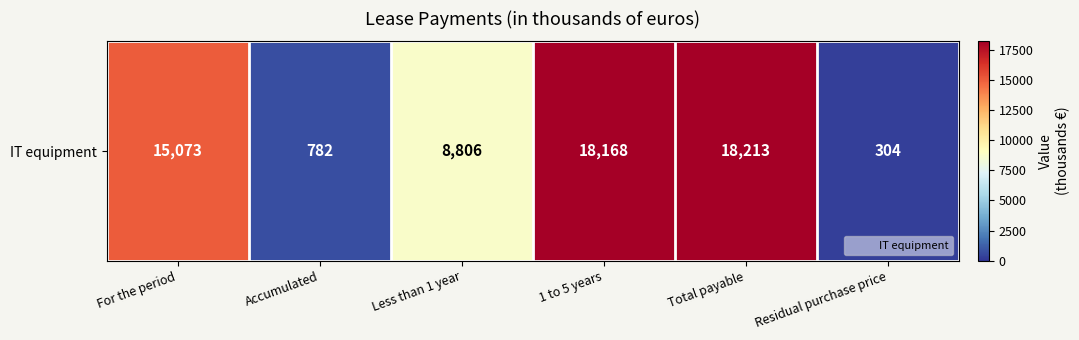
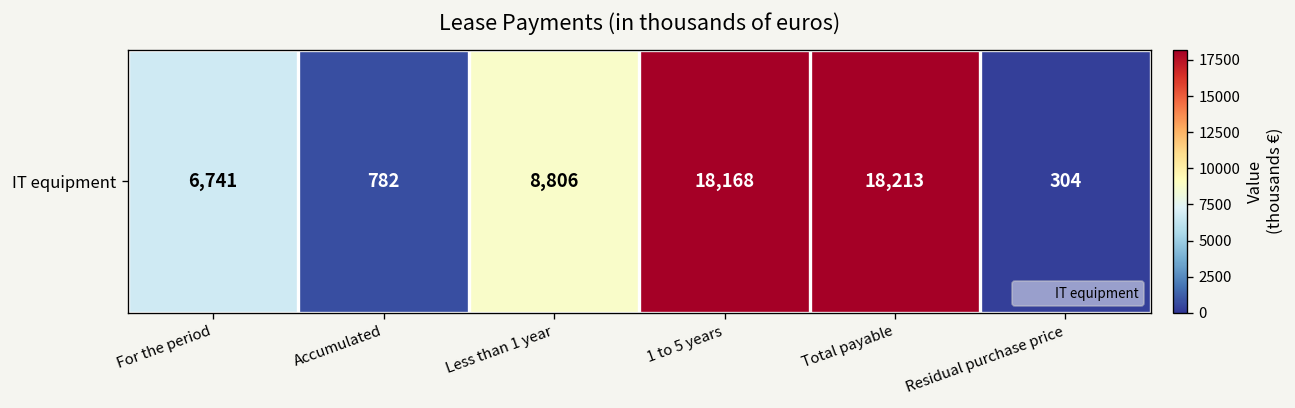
IT equipment, For the period: 15,073 -> 6,741
